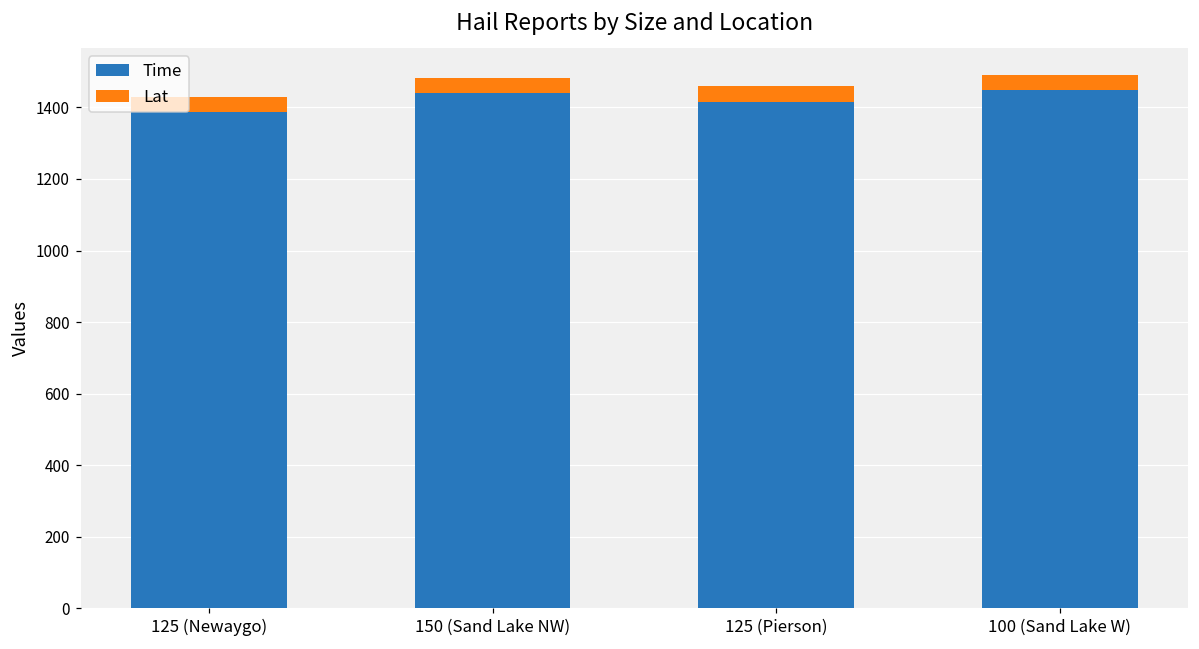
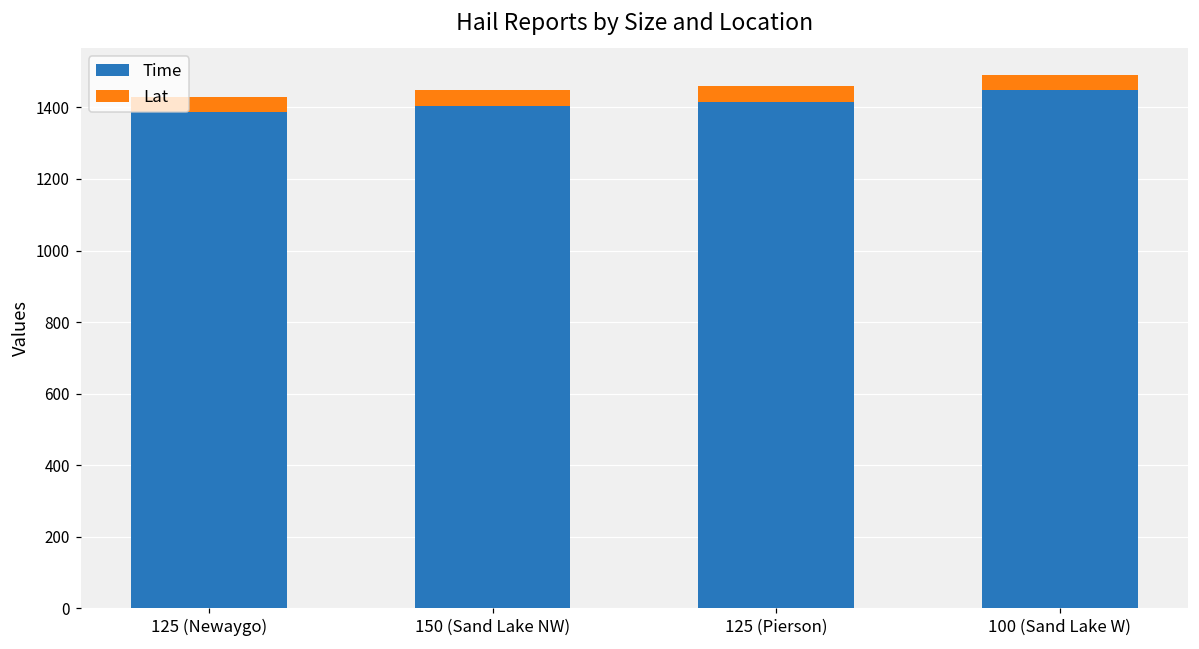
Time, 150 (Sand Lake NW): 1440 -> 1400
